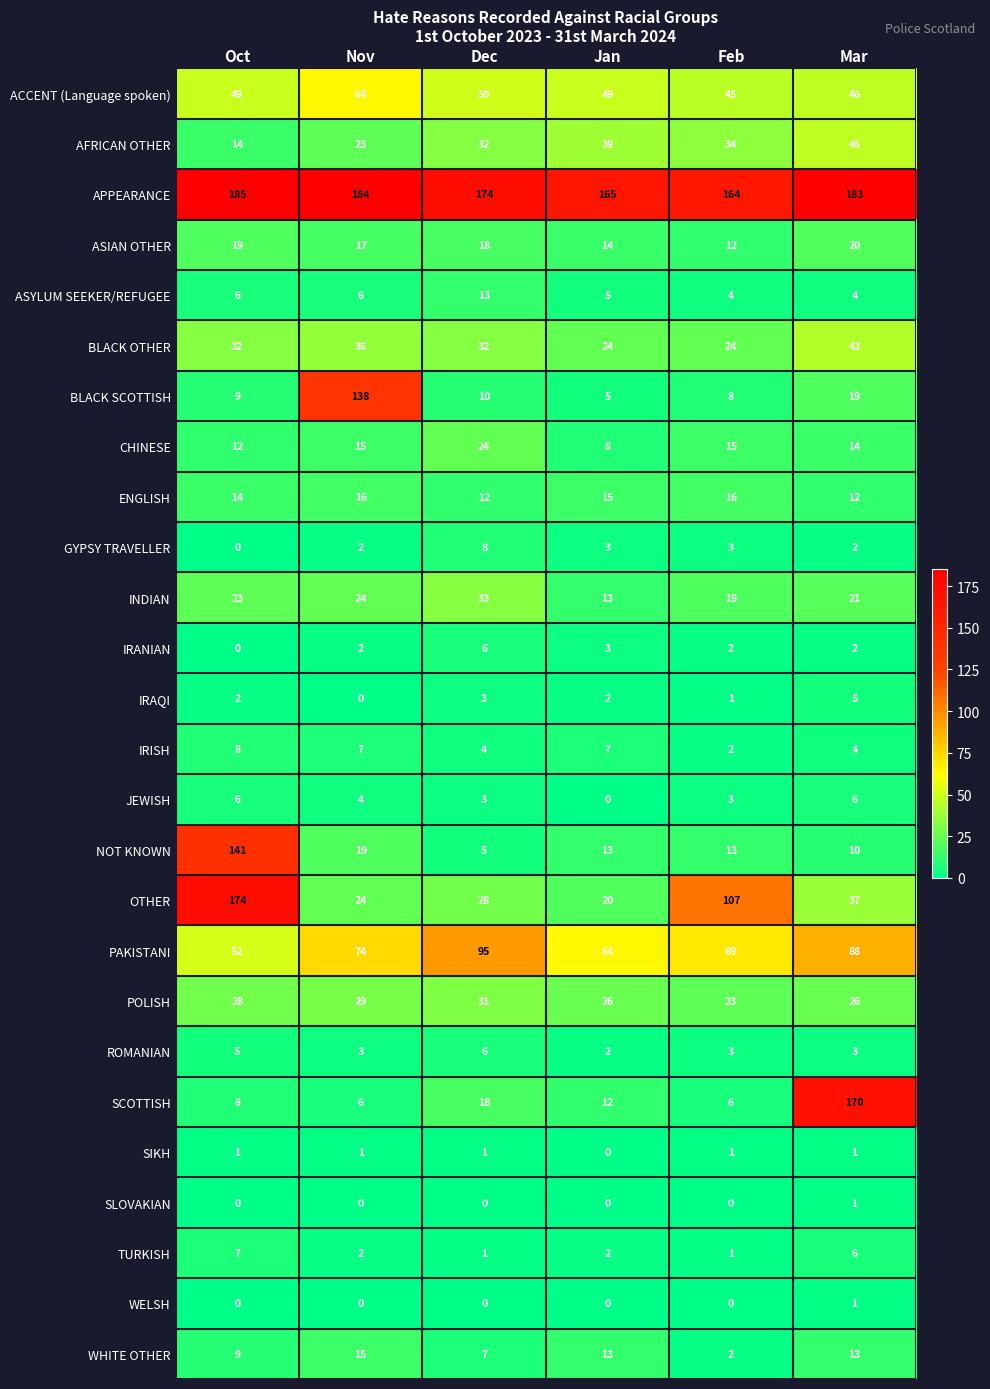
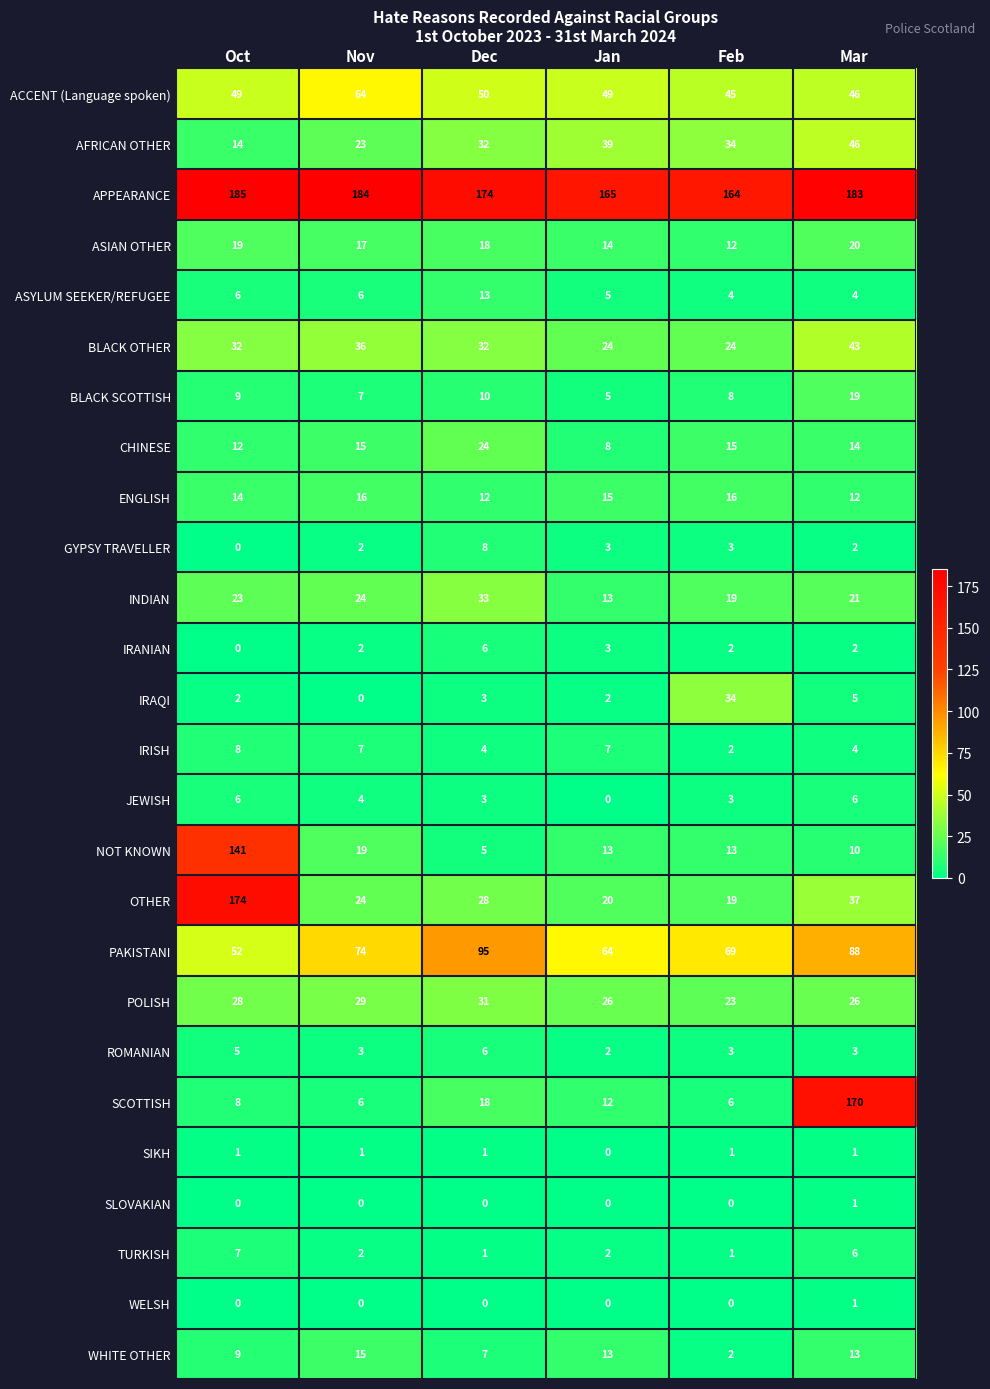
BLACK SCOTTISH, Nov: 138 -> 7
IRAQI, Feb: 1 -> 34
OTHER, Feb: 107 -> 19
